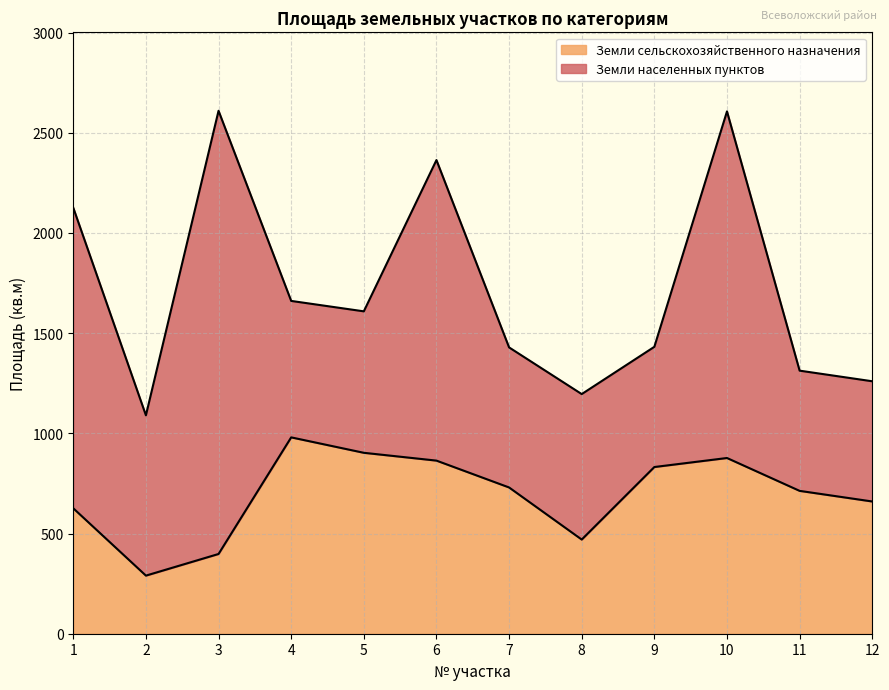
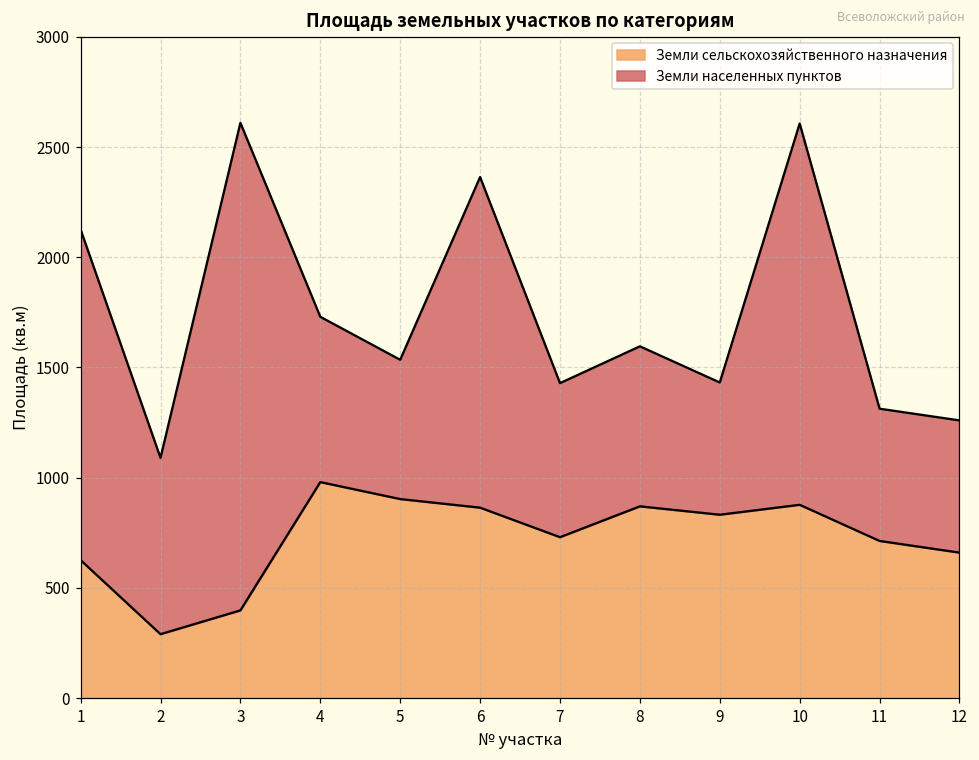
Земли населенных пунктов, 4: 680 -> 750
Земли населенных пунктов, 5: 710 -> 630
Земли сельскохозяйственного назначения, 8: 470 -> 870
